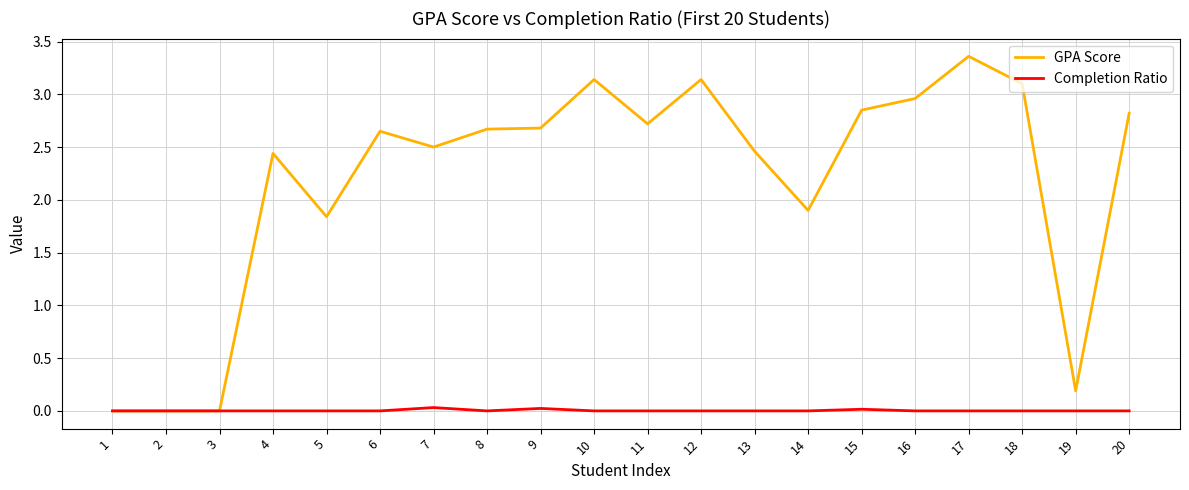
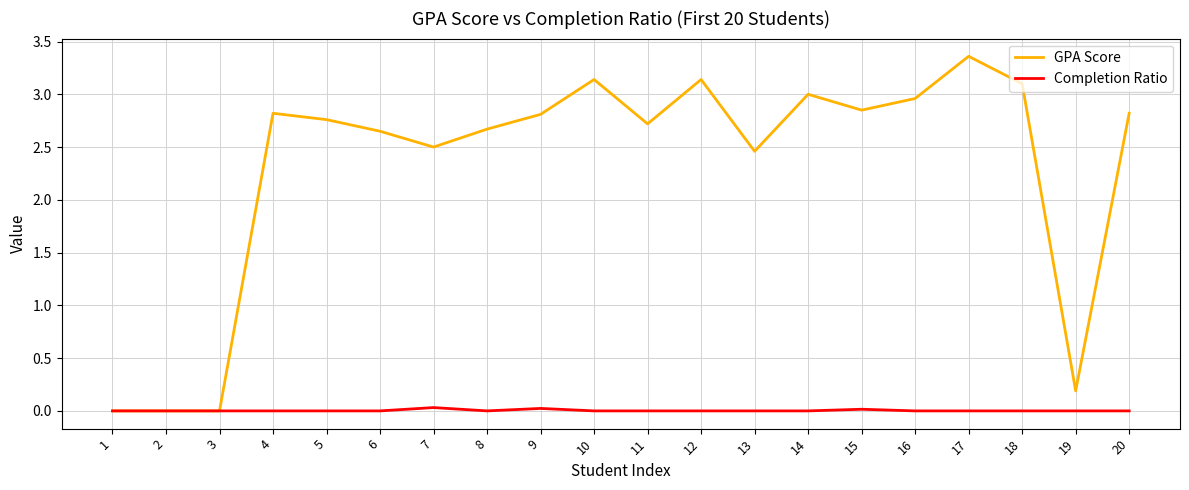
GPA Score, 4: 2.44 -> 2.82
GPA Score, 5: 1.84 -> 2.76
GPA Score, 9: 2.68 -> 2.81
GPA Score, 14: 1.9 -> 3.0
